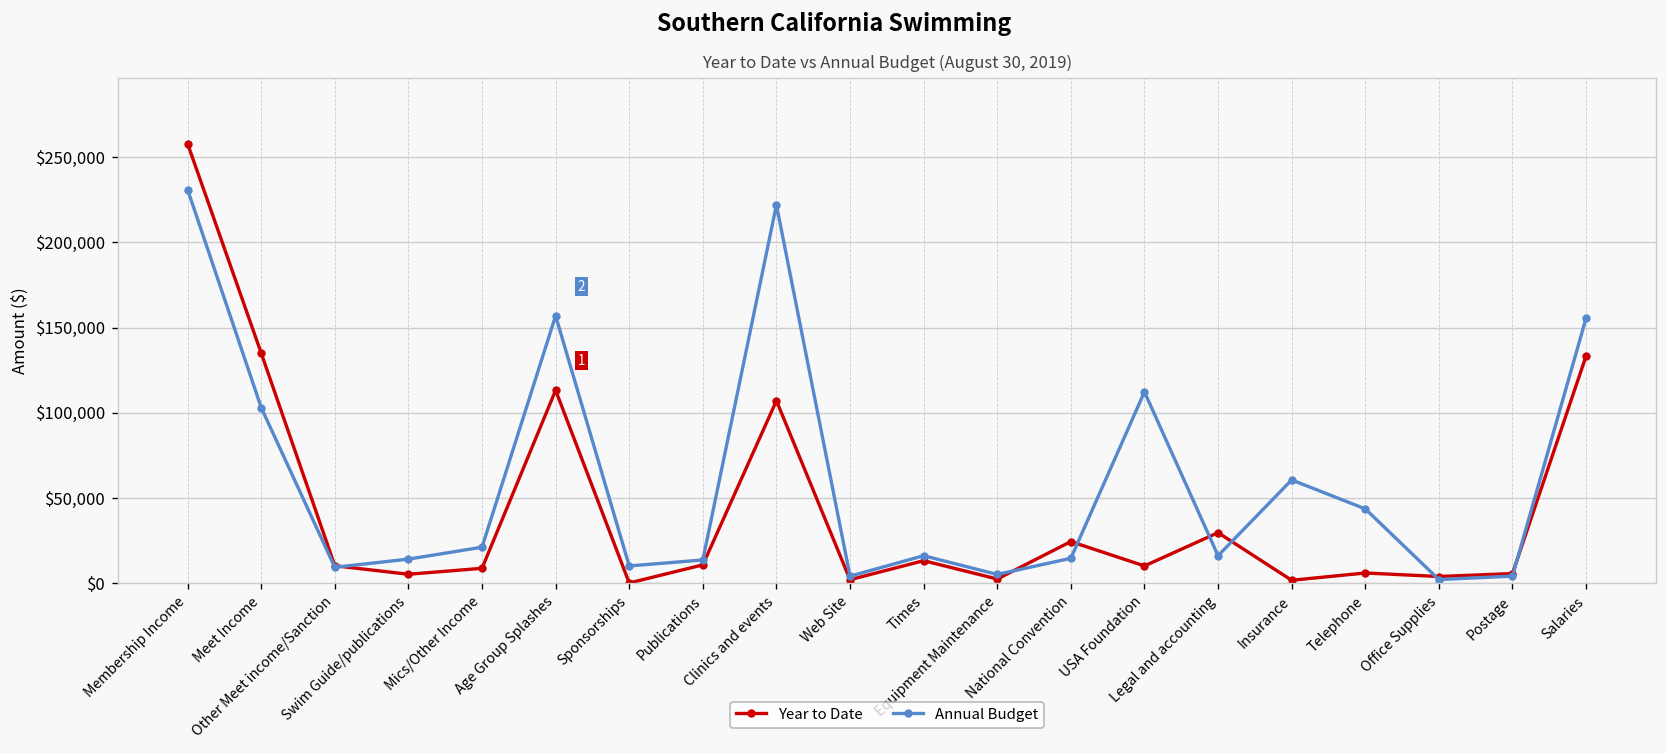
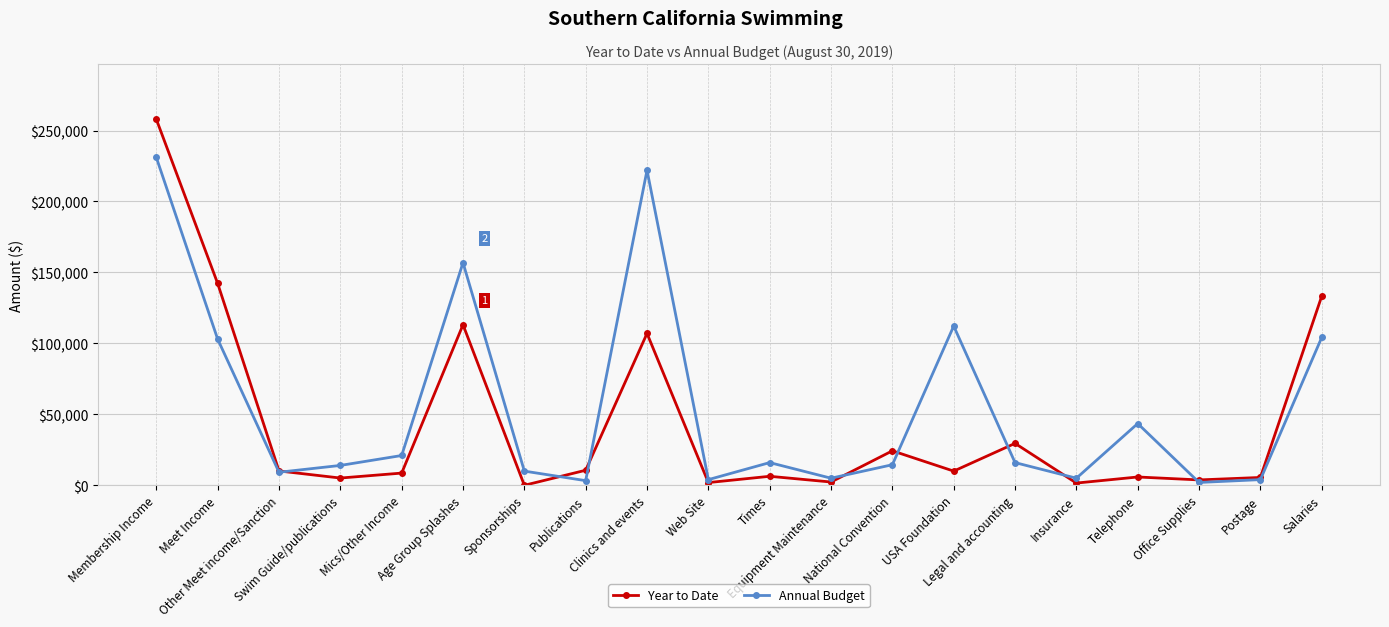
Year to Date, Meet Income: $135,000 -> $142,000
Annual Budget, Publications: $14,000 -> $3,000
Year to Date, Times: $13,000 -> $6,000
Annual Budget, Insurance: $60,000 -> $5,000
Annual Budget, Salaries: $156,000 -> $104,000
